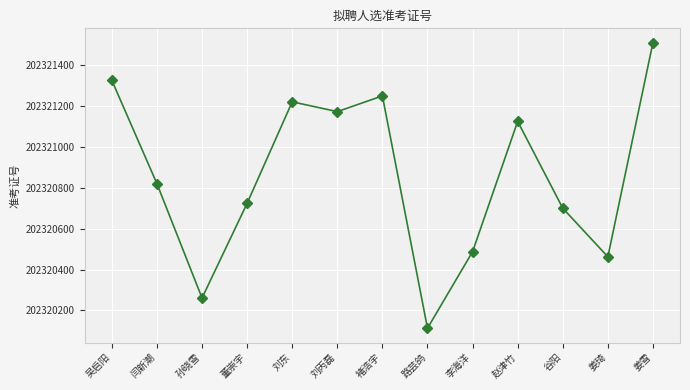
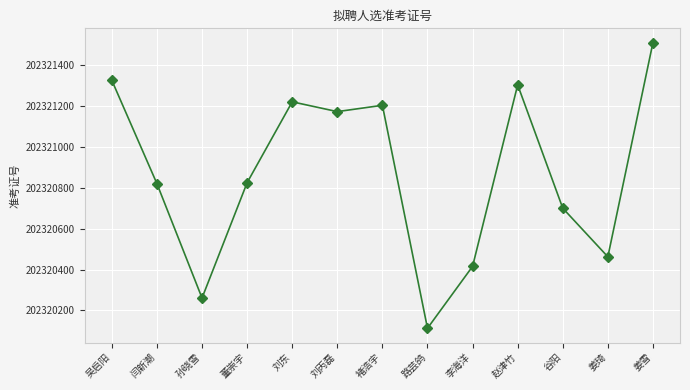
董崇宇: 202320730 -> 202320830
褚浩宇: 202321250 -> 202321210
李海洋: 202320490 -> 202320420
赵津竹: 202321130 -> 202321310
